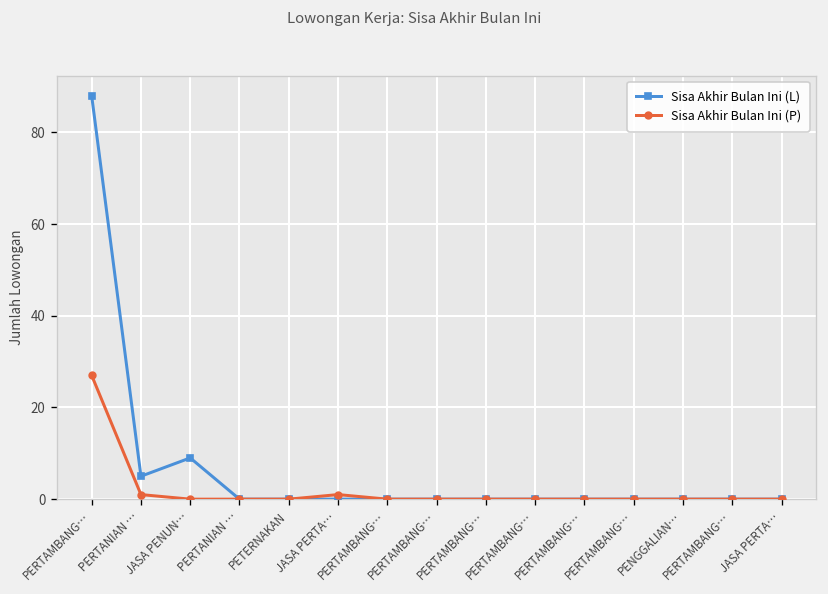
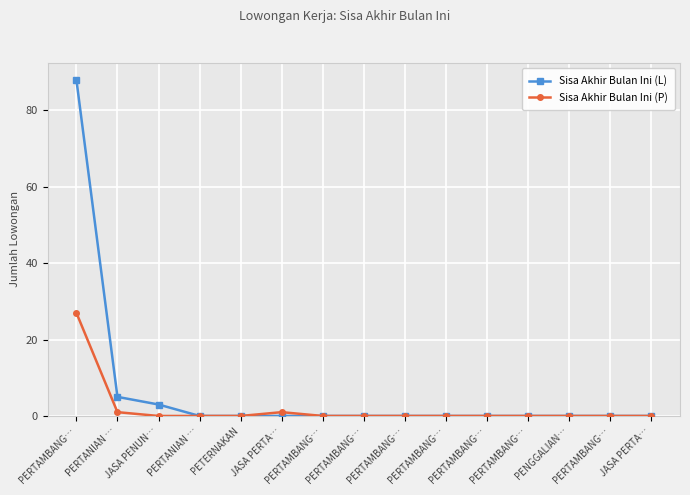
Sisa Akhir Bulan Ini (L), JASA PENUN…: 9 -> 3
